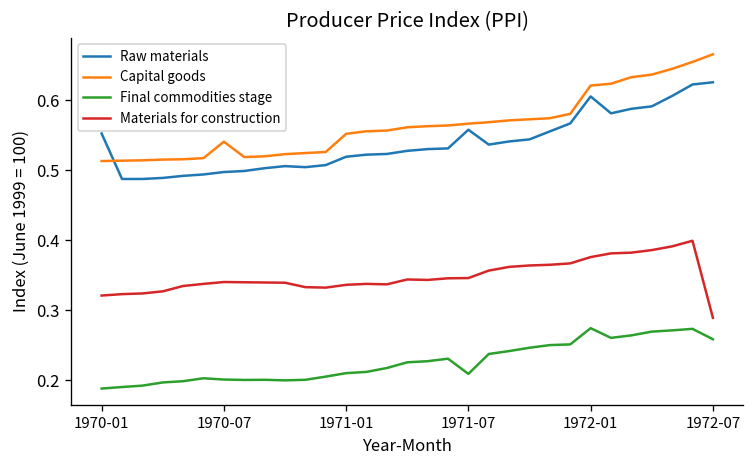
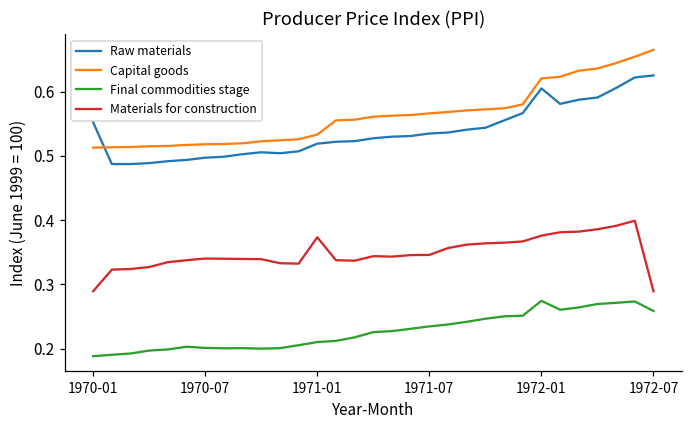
Materials for construction, 1970-01: 0.32 -> 0.29
Capital goods, 1970-07: 0.54 -> 0.52
Capital goods, 1971-01: 0.55 -> 0.53
Materials for construction, 1971-01: 0.34 -> 0.37
Raw materials, 1971-07: 0.56 -> 0.53
Final commodities stage, 1971-07: 0.21 -> 0.23
